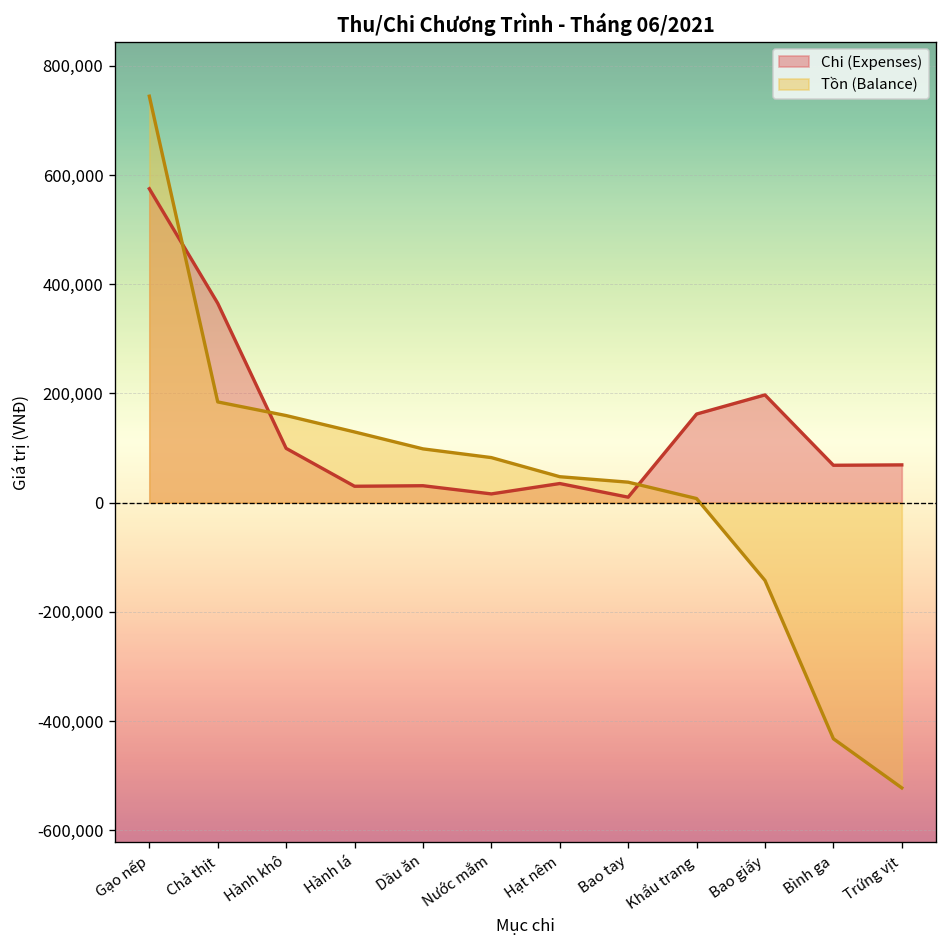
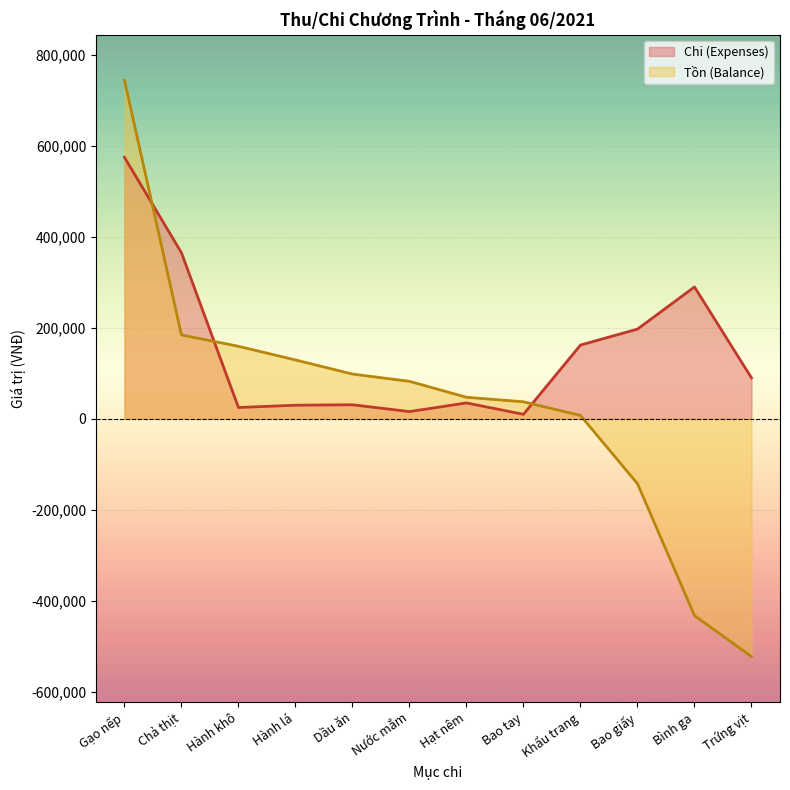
Chi (Expenses), Hành khô: 100,000 -> 30,000
Chi (Expenses), Bình ga: 70,000 -> 290,000
Chi (Expenses), Trứng vịt: 70,000 -> 90,000
